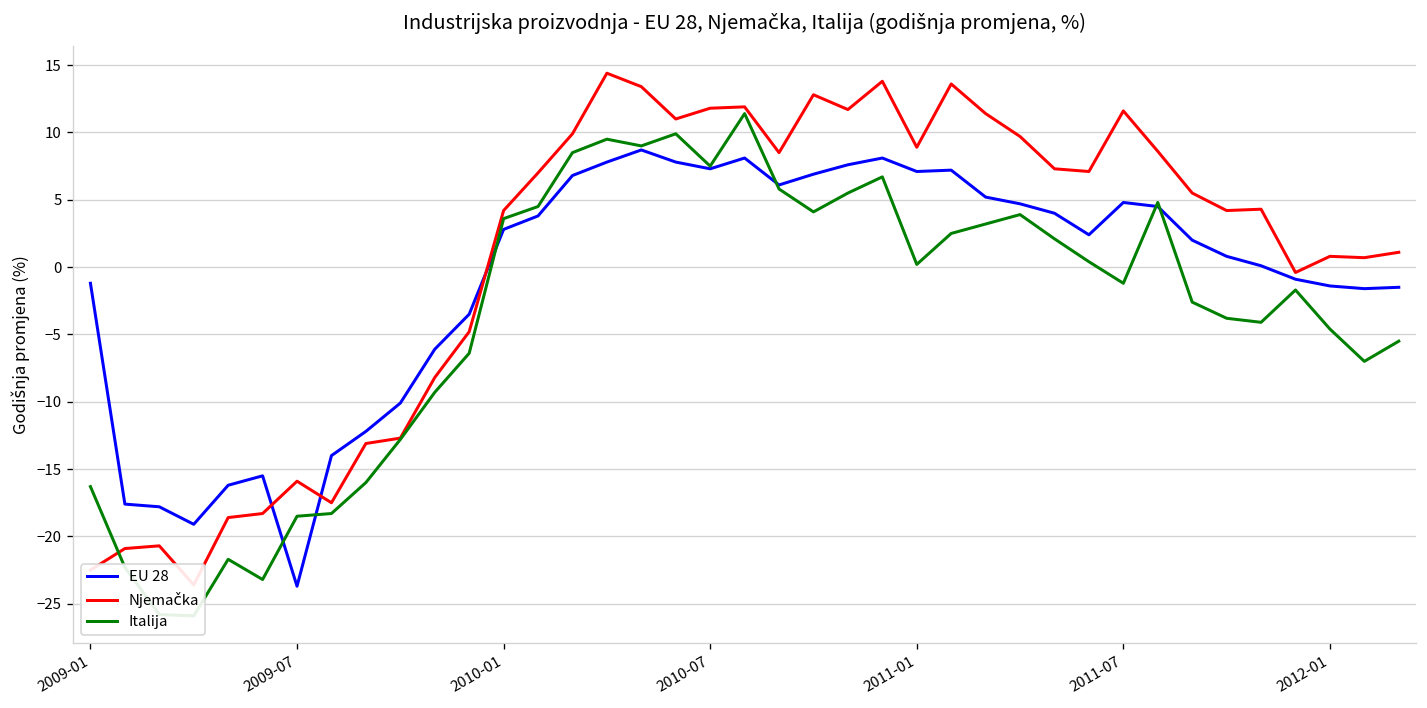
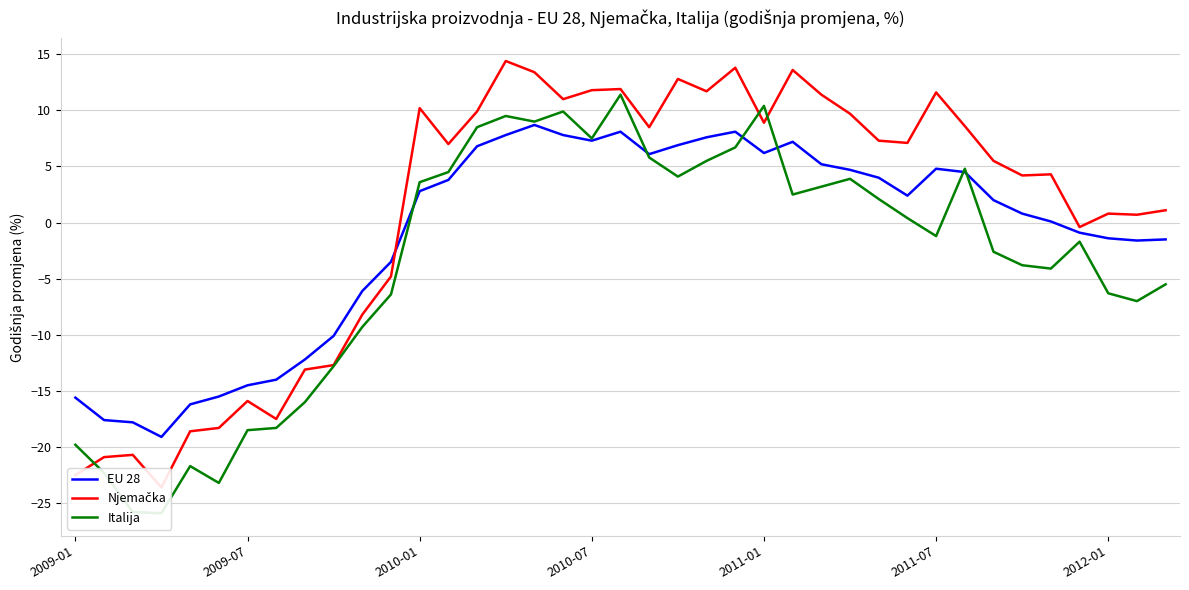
EU 28, 2009-01: -1.2 -> -15.6
Italija, 2009-01: -16.3 -> -19.8
EU 28, 2009-07: -23.7 -> -14.5
Njemačka, 2010-01: 4.2 -> 10.2
EU 28, 2011-01: 7.1 -> 6.2
Italija, 2011-01: 0.2 -> 10.4
Italija, 2012-01: -4.6 -> -6.3
